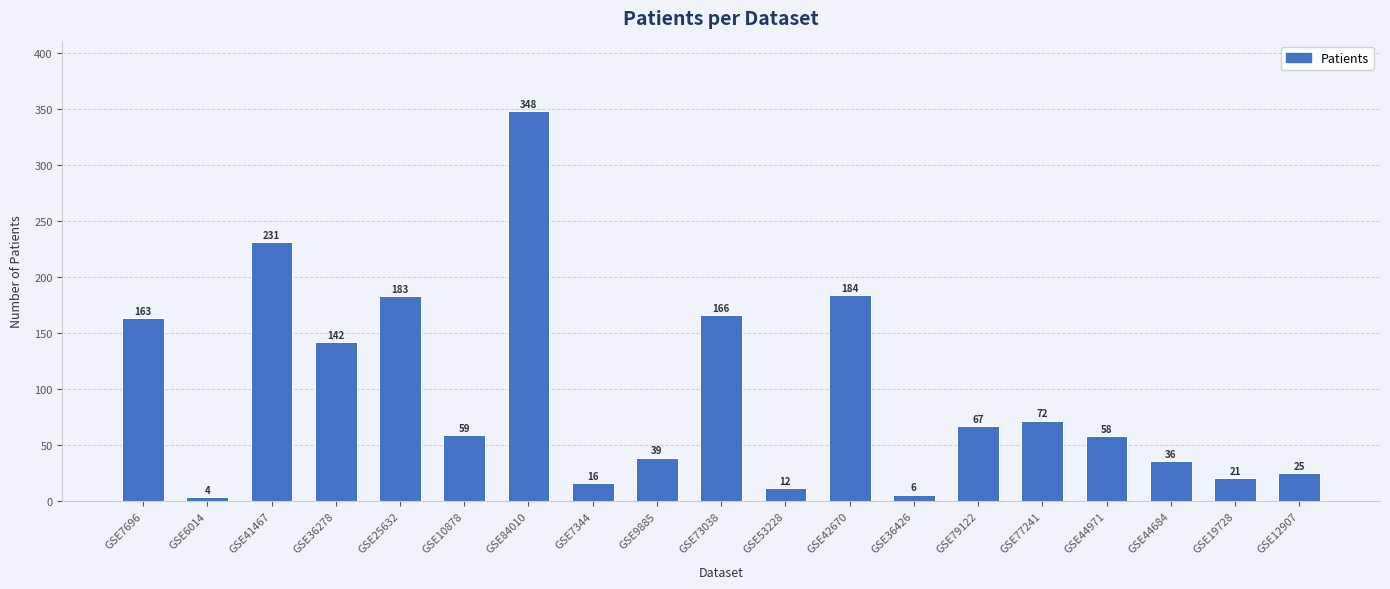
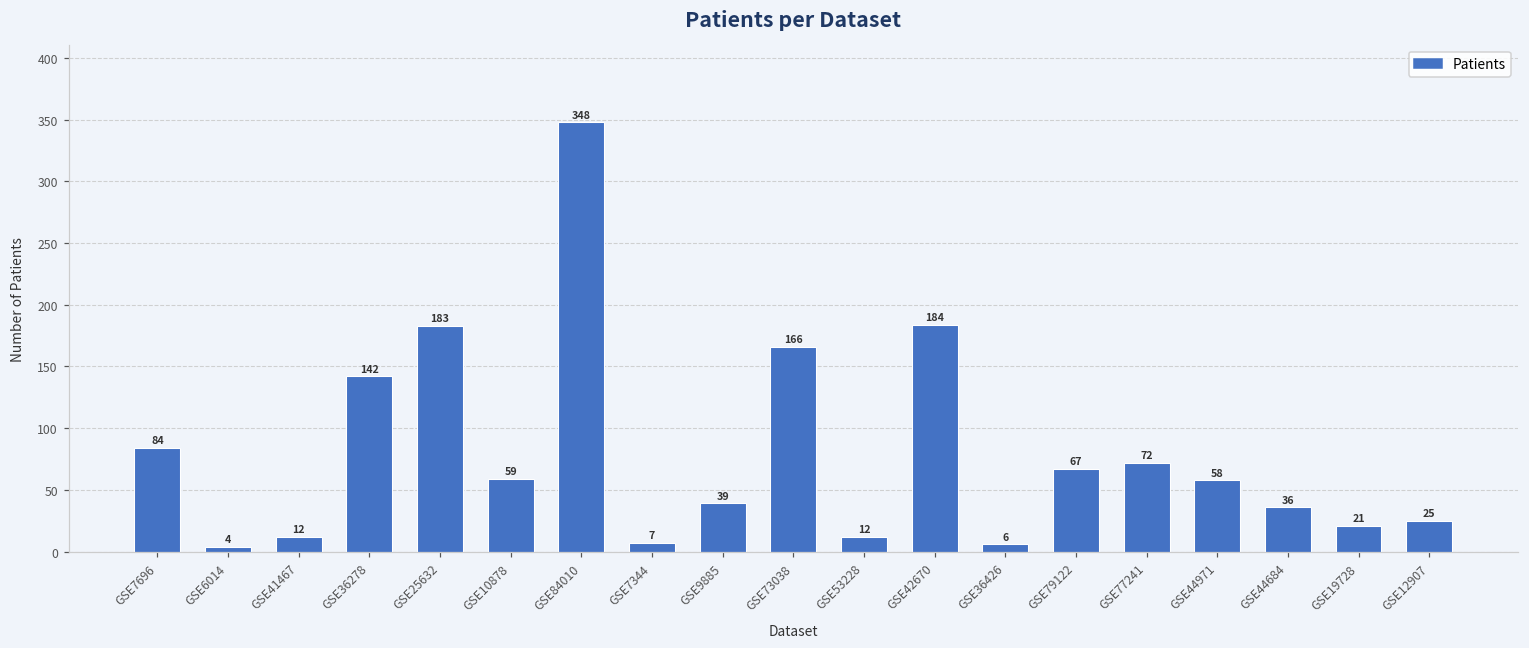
GSE7696: 163 -> 84
GSE41467: 231 -> 12
GSE7344: 16 -> 7
